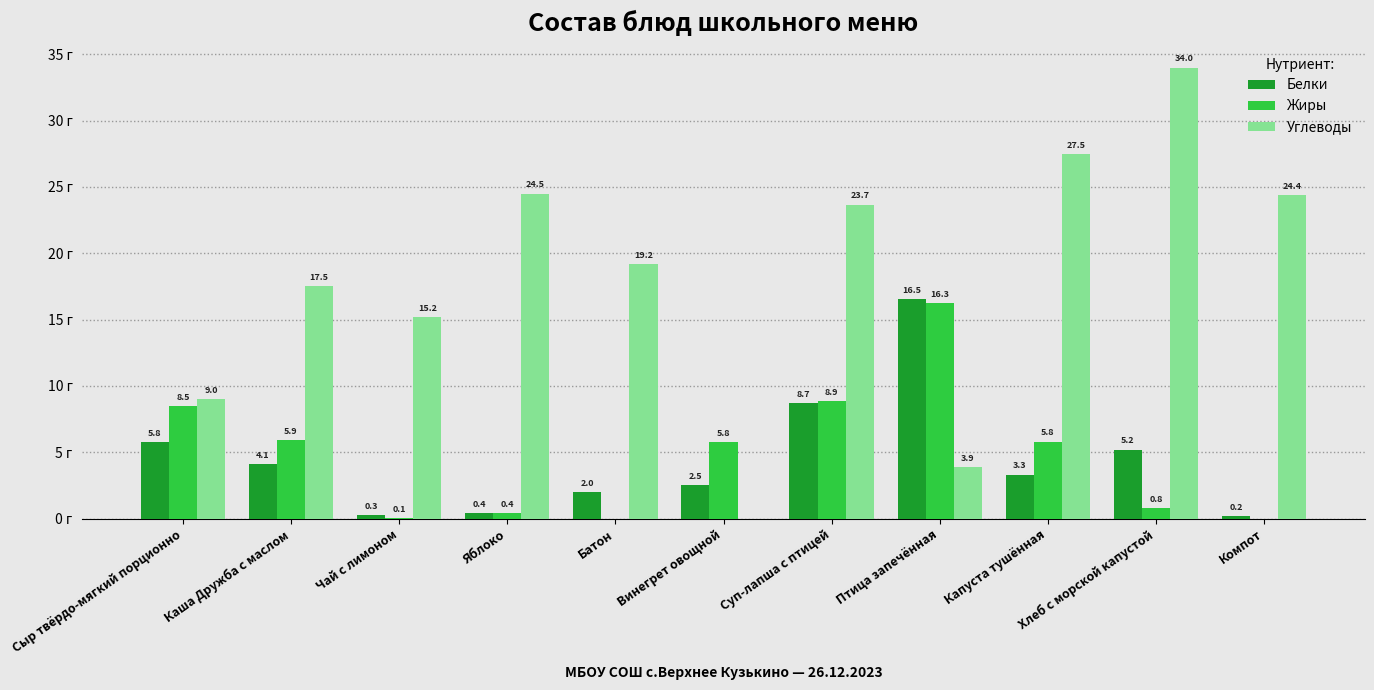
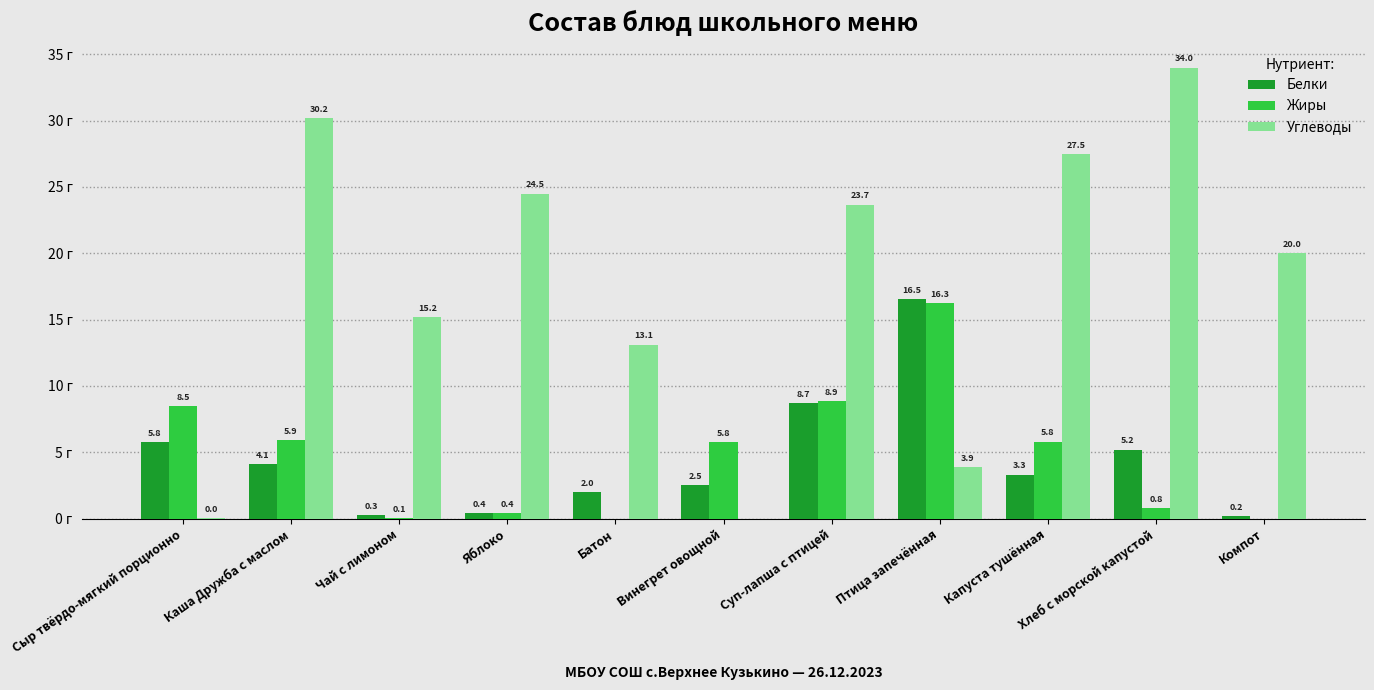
Углеводы, Сыр твёрдо-мягкий порционно: 9.0 -> 0.0
Углеводы, Каша Дружба с маслом: 17.5 -> 30.2
Углеводы, Батон: 19.2 -> 13.1
Углеводы, Компот: 24.4 -> 20.0
